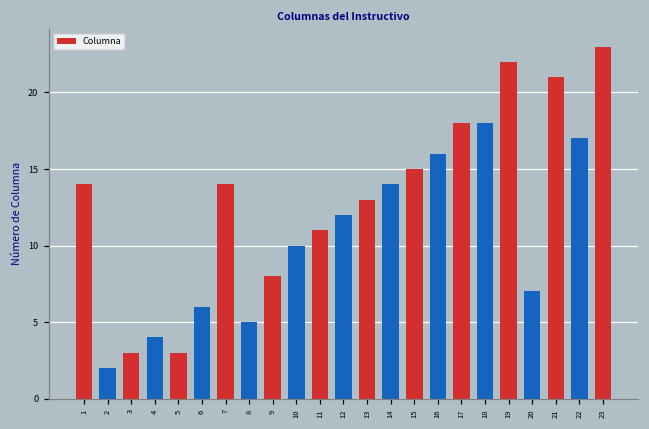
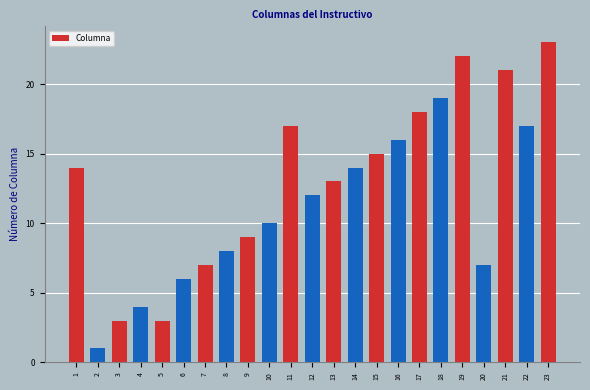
2: 2 -> 1
7: 14 -> 7
8: 5 -> 8
9: 8 -> 9
11: 11 -> 17
18: 18 -> 19
